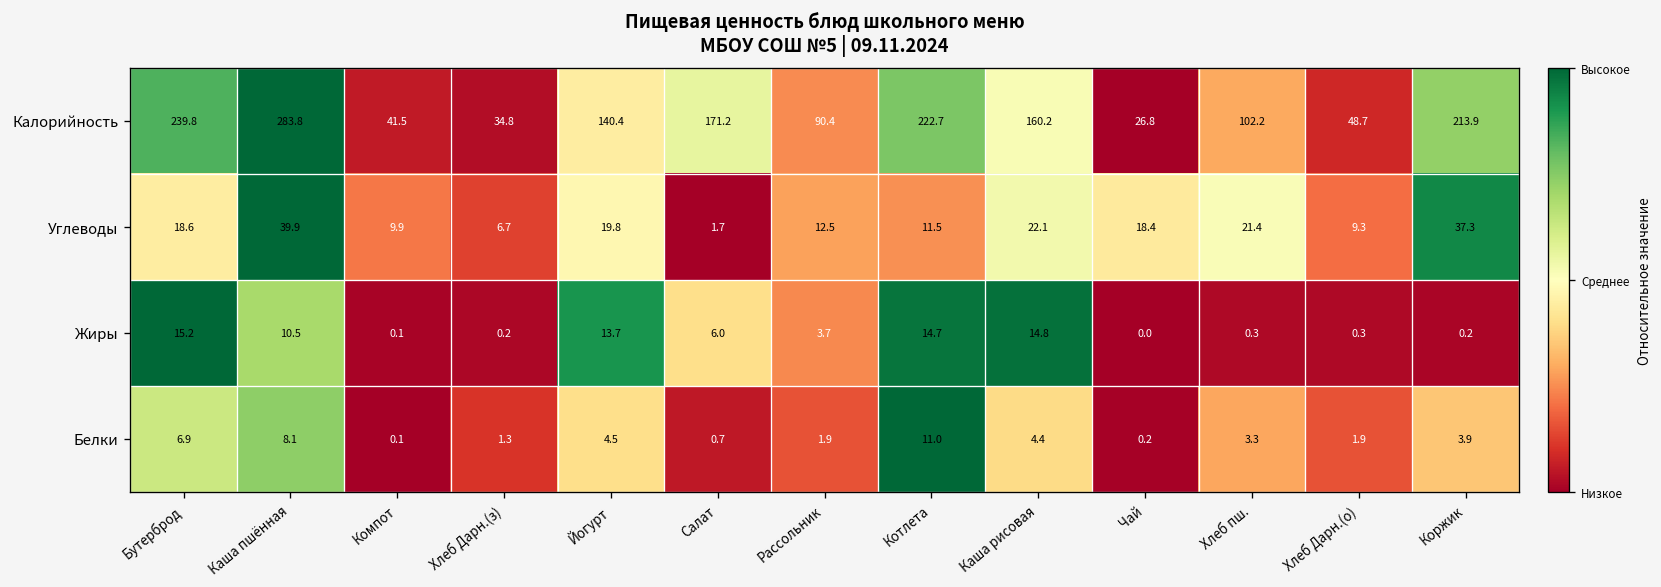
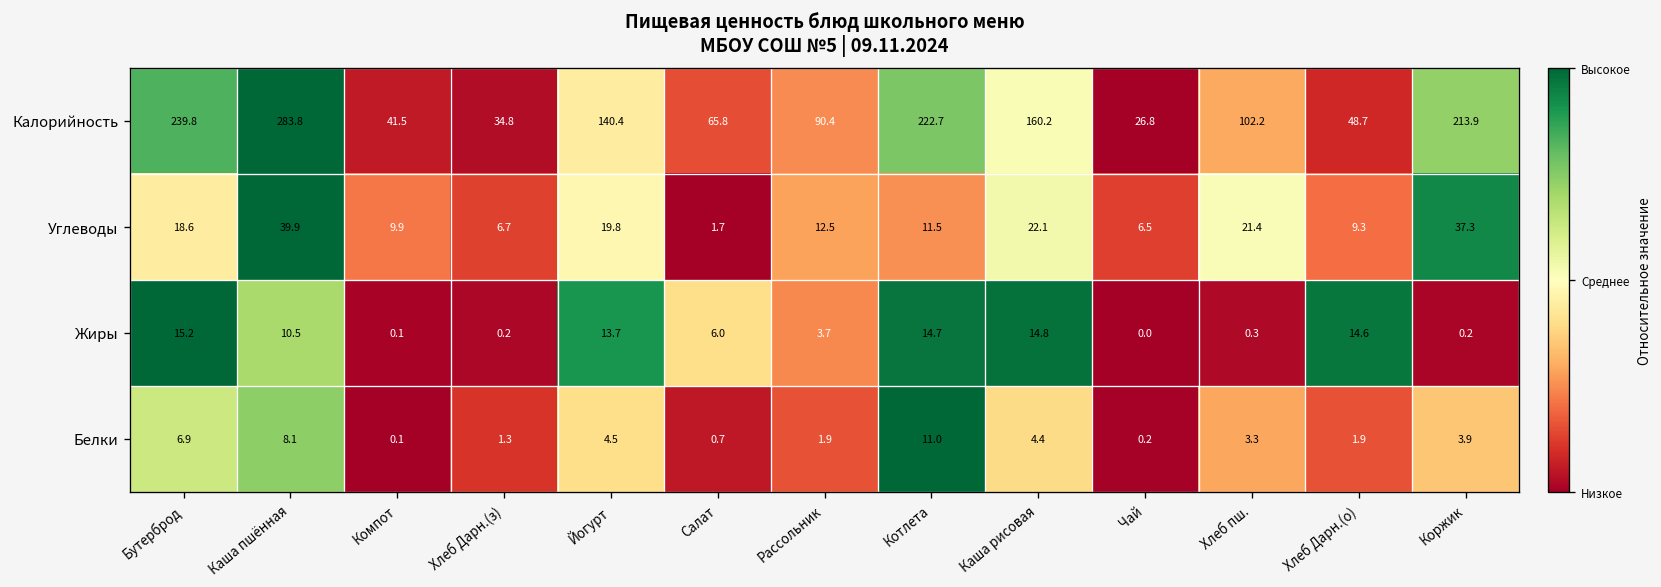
Калорийность, Салат: 171.2 -> 65.8
Углеводы, Чай: 18.4 -> 6.5
Жиры, Хлеб Дарн.(о): 0.3 -> 14.6
